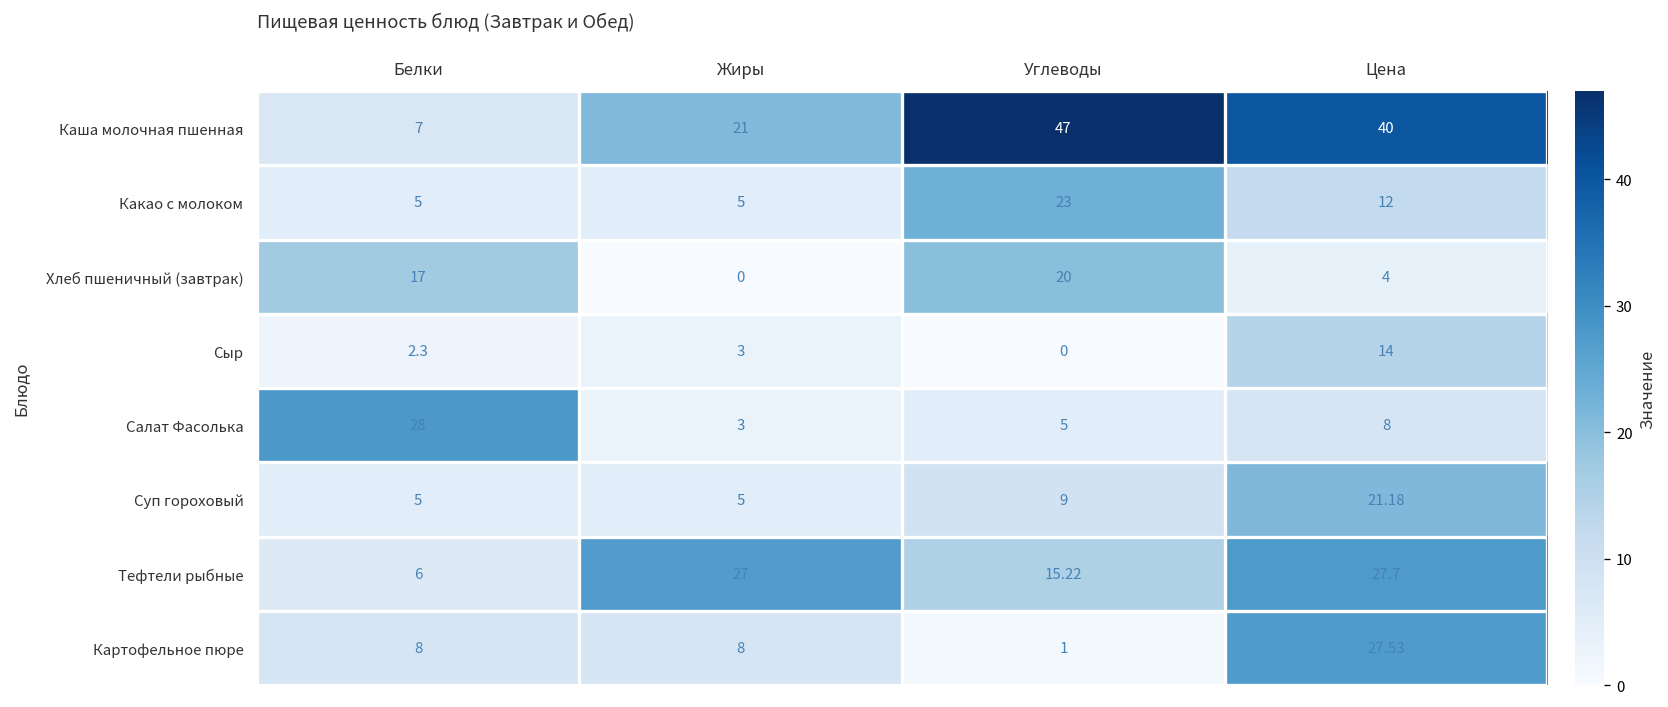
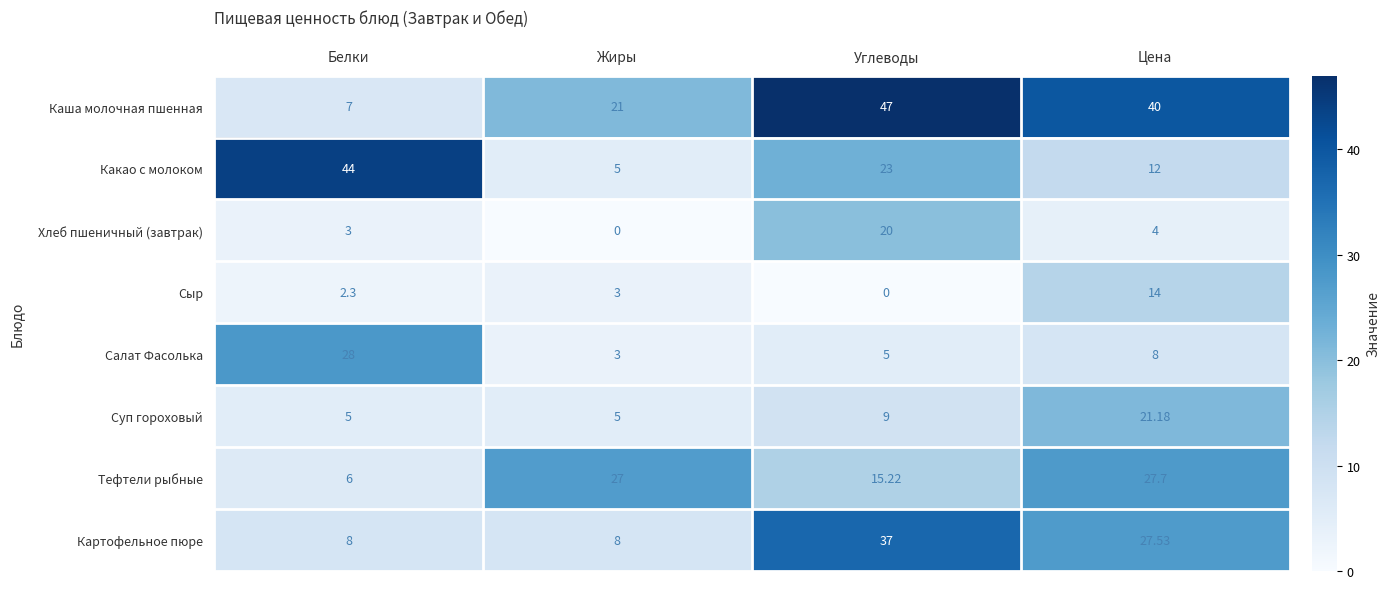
Какао с молоком, Белки: 5 -> 44
Хлеб пшеничный (завтрак), Белки: 17 -> 3
Картофельное пюре, Углеводы: 1 -> 37
